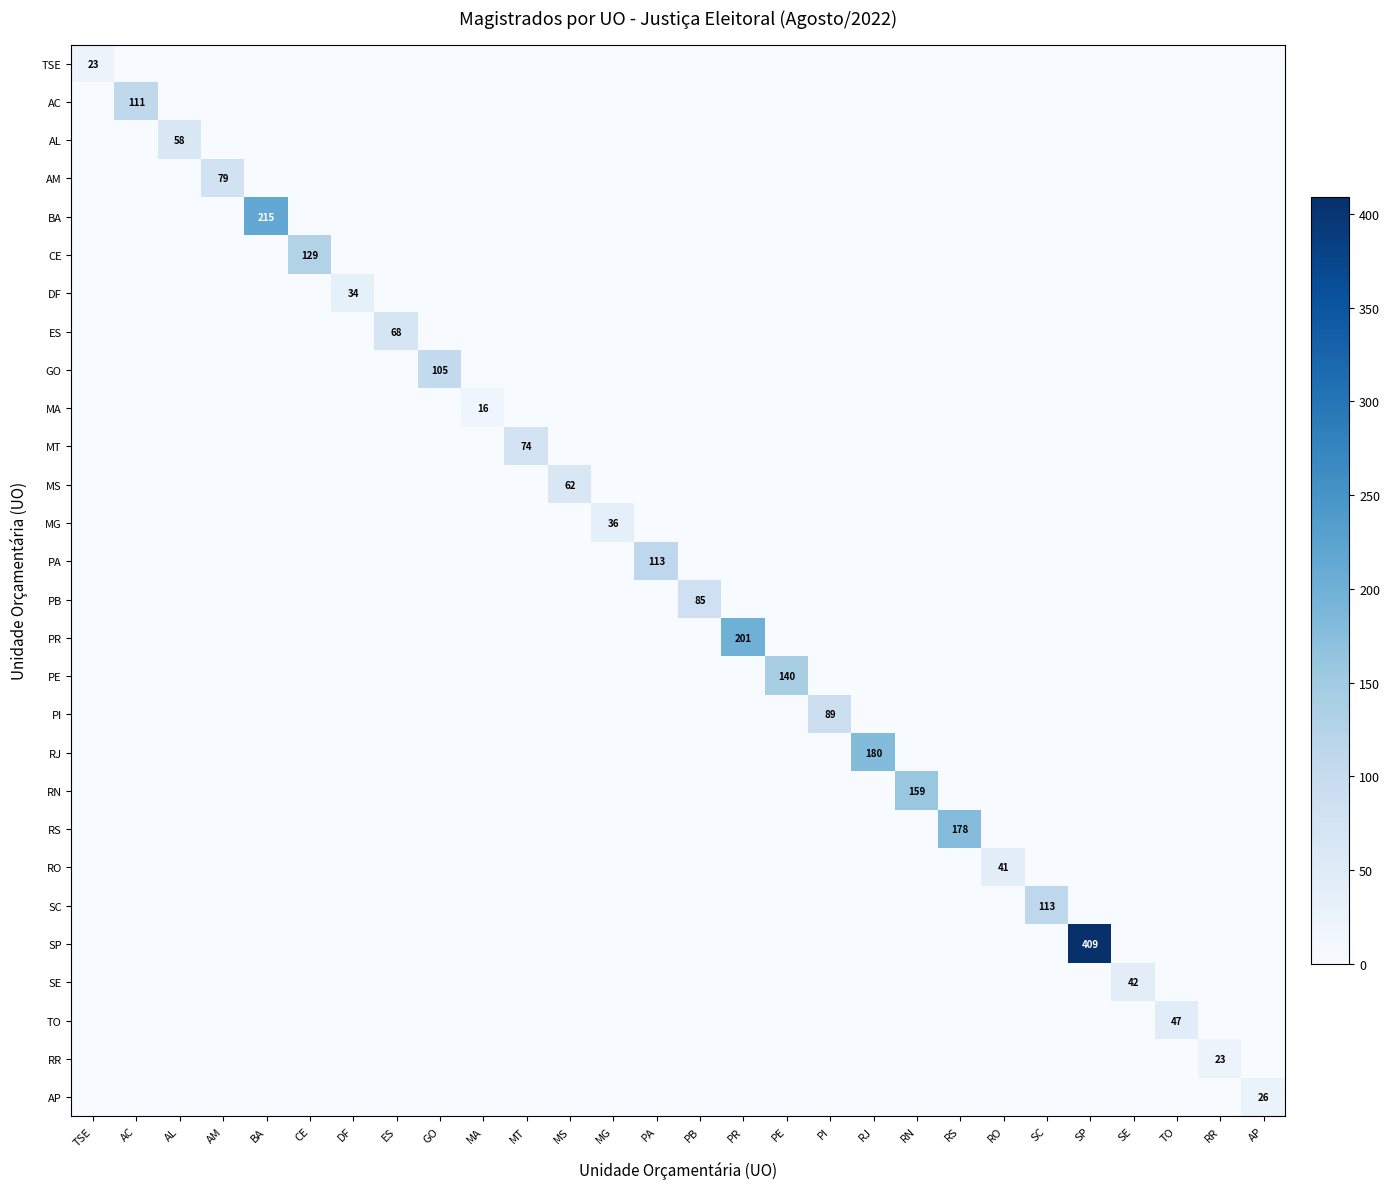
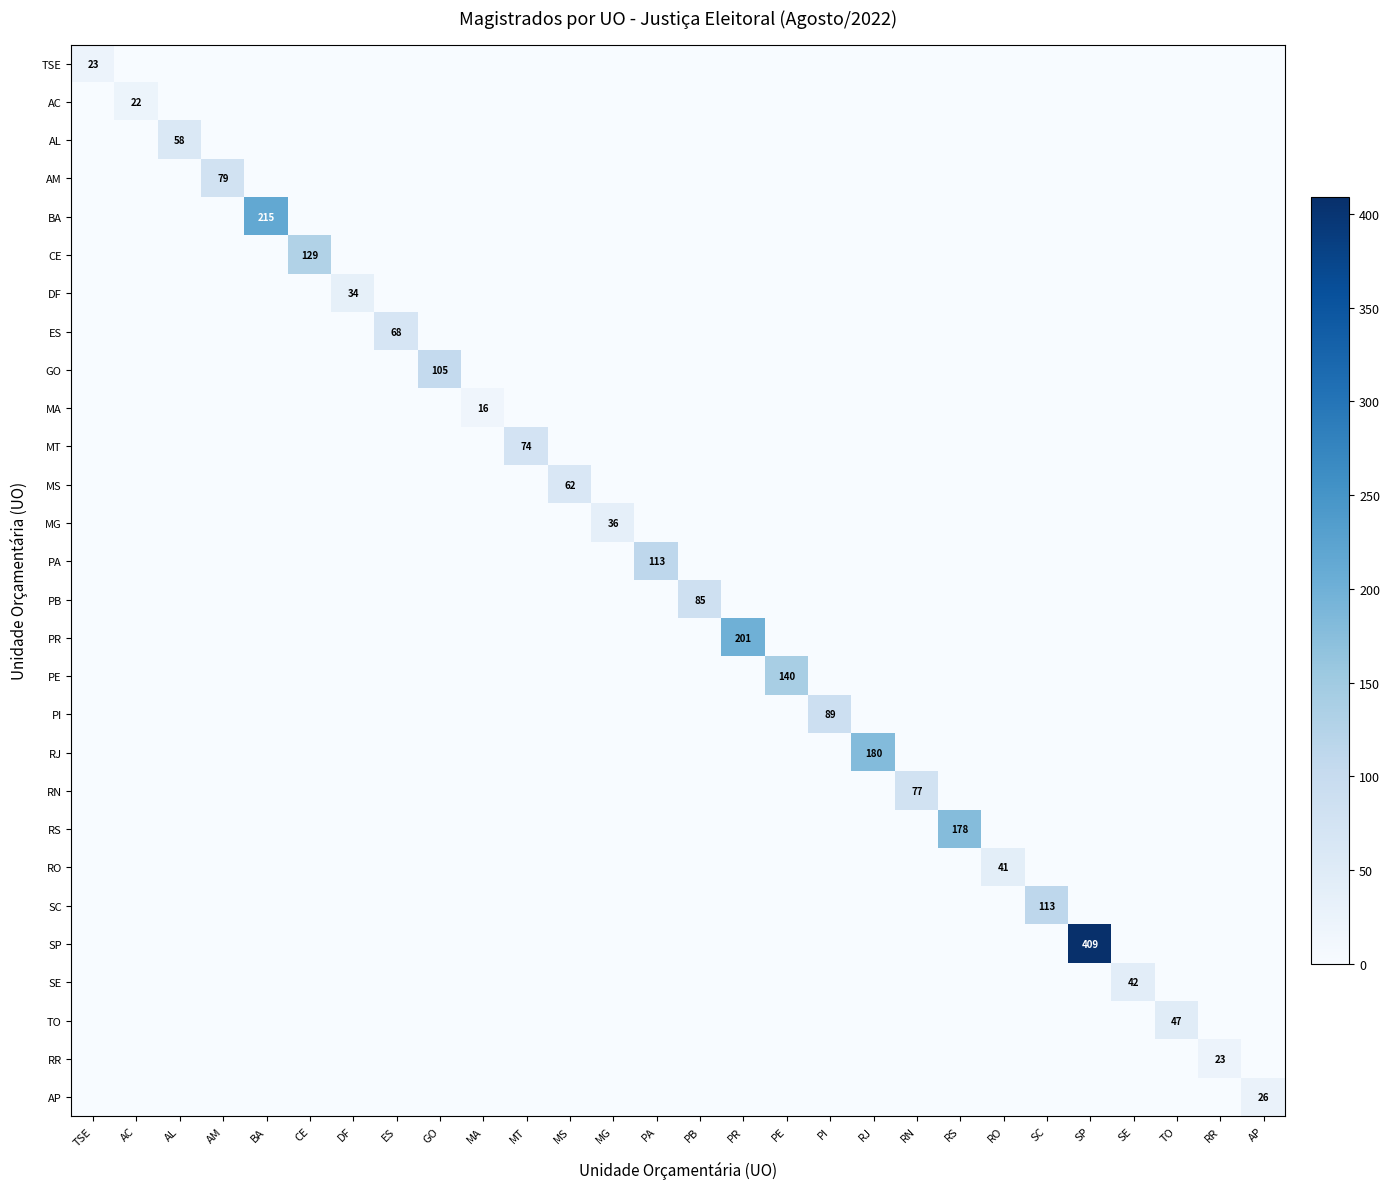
AC, AC: 111 -> 22
RN, RN: 159 -> 77
